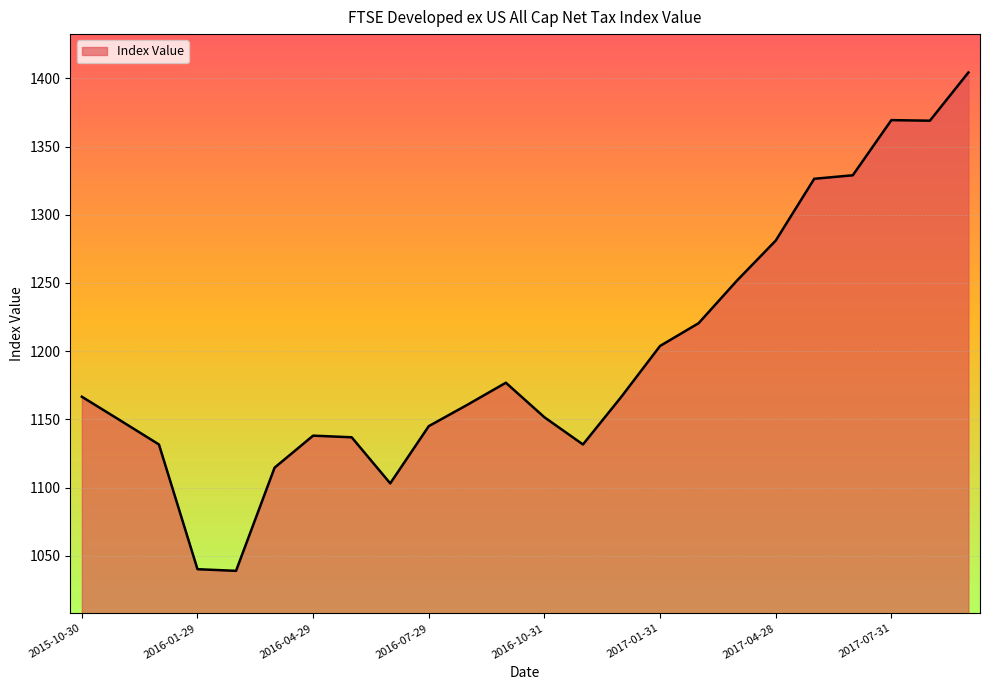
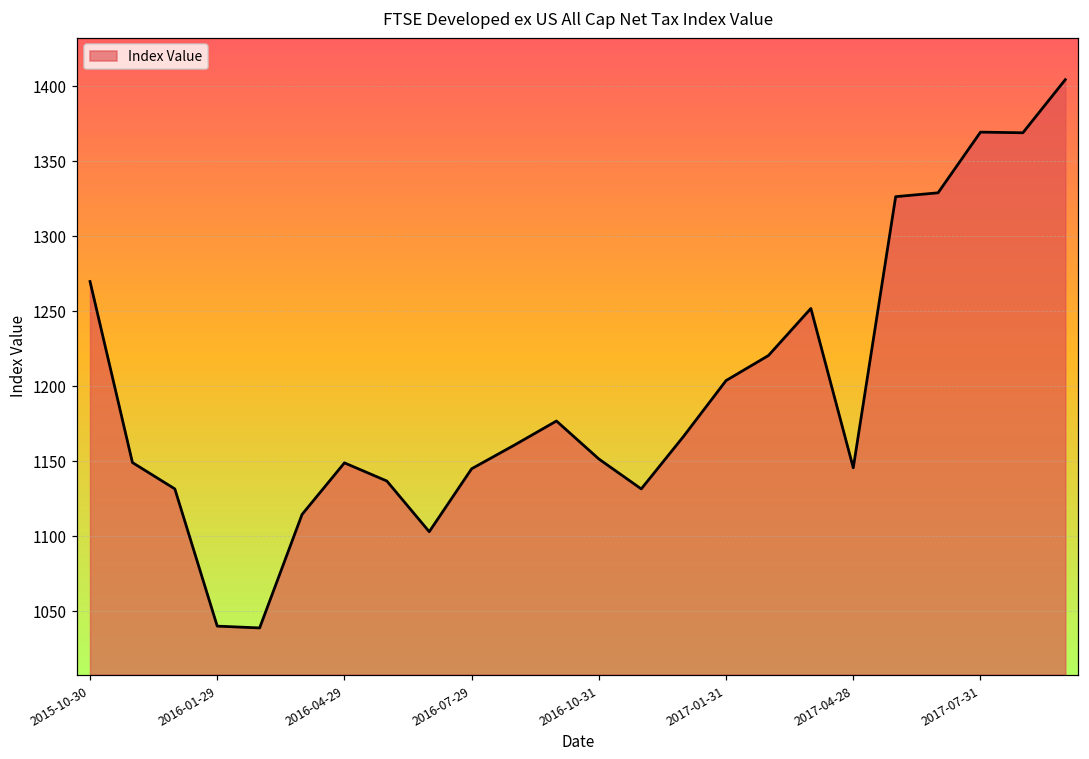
2015-10-30: 1167 -> 1270
2016-04-29: 1138 -> 1149
2017-04-28: 1281 -> 1146
